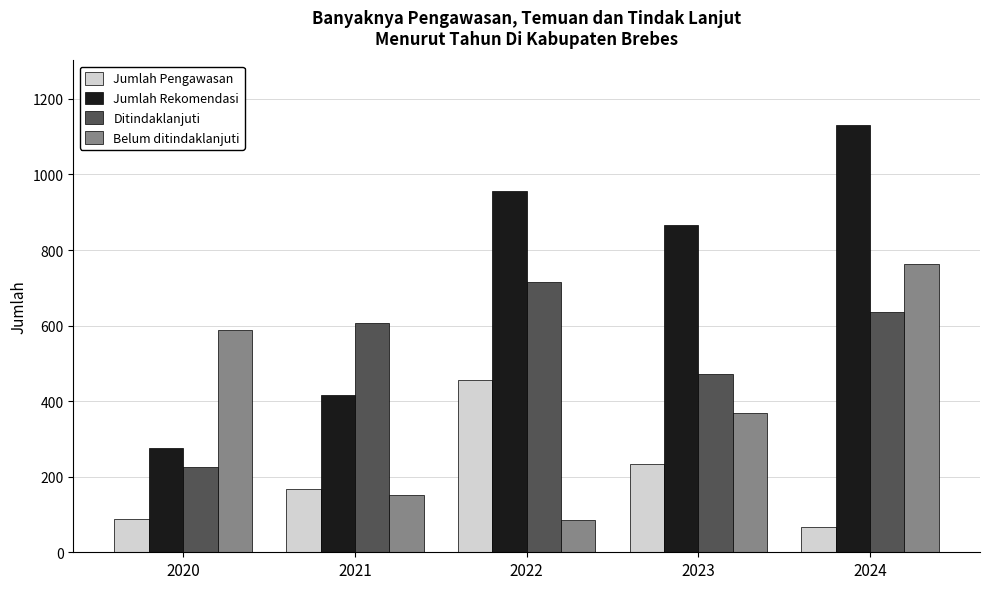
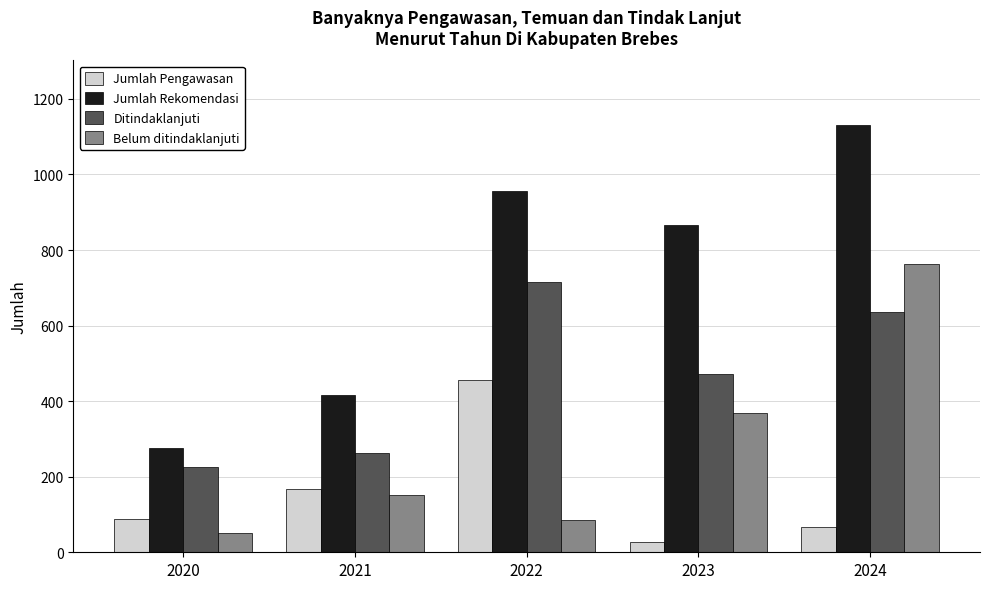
Belum ditindaklanjuti, 2020: 590 -> 50
Ditindaklanjuti, 2021: 610 -> 260
Jumlah Pengawasan, 2023: 230 -> 30
